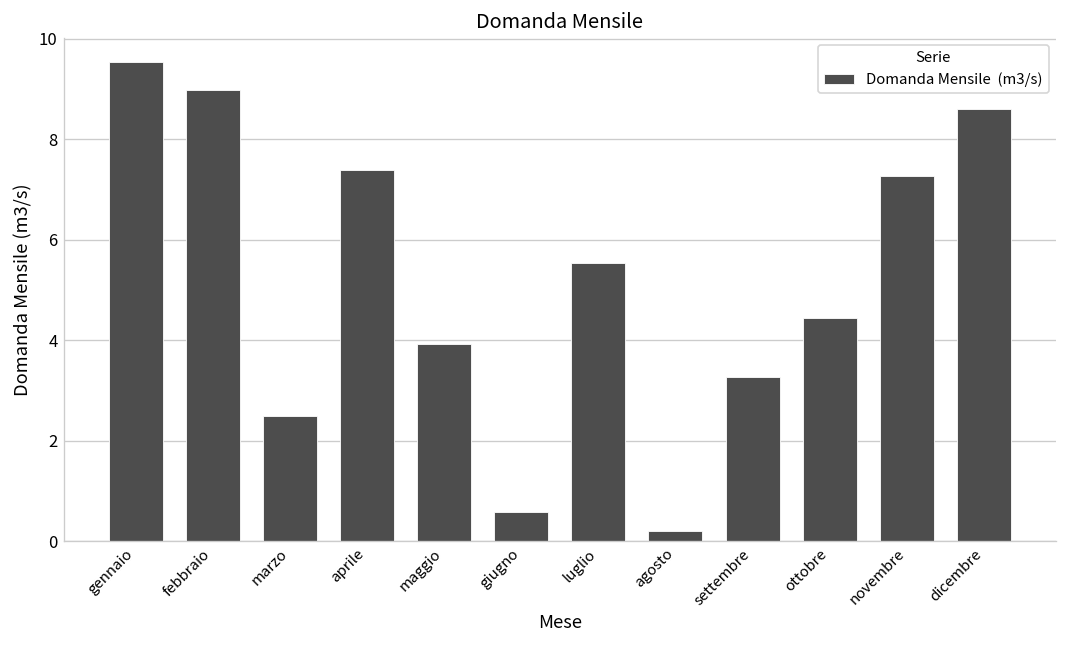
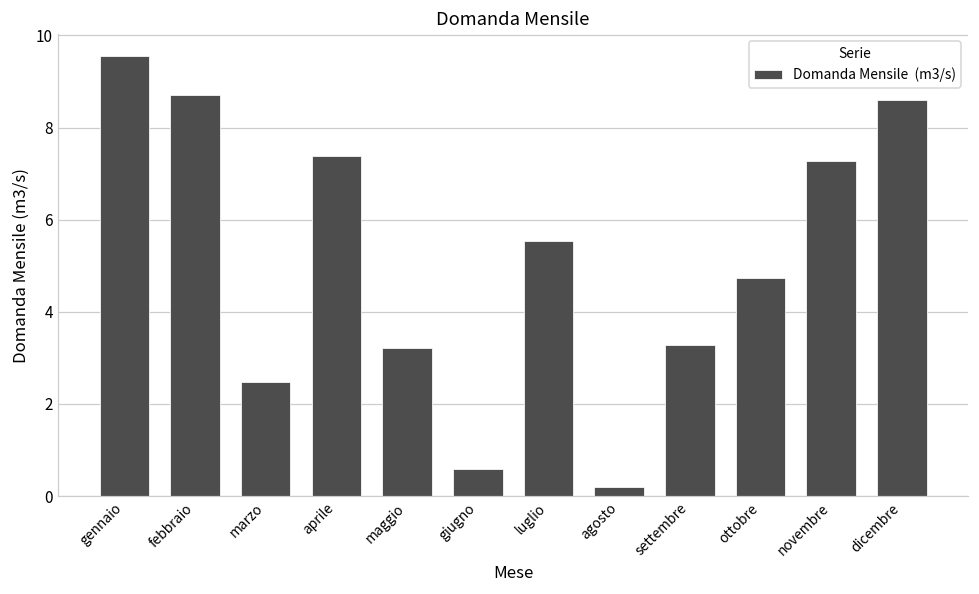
febbraio: 9.0 -> 8.7
maggio: 3.9 -> 3.2
ottobre: 4.4 -> 4.7
